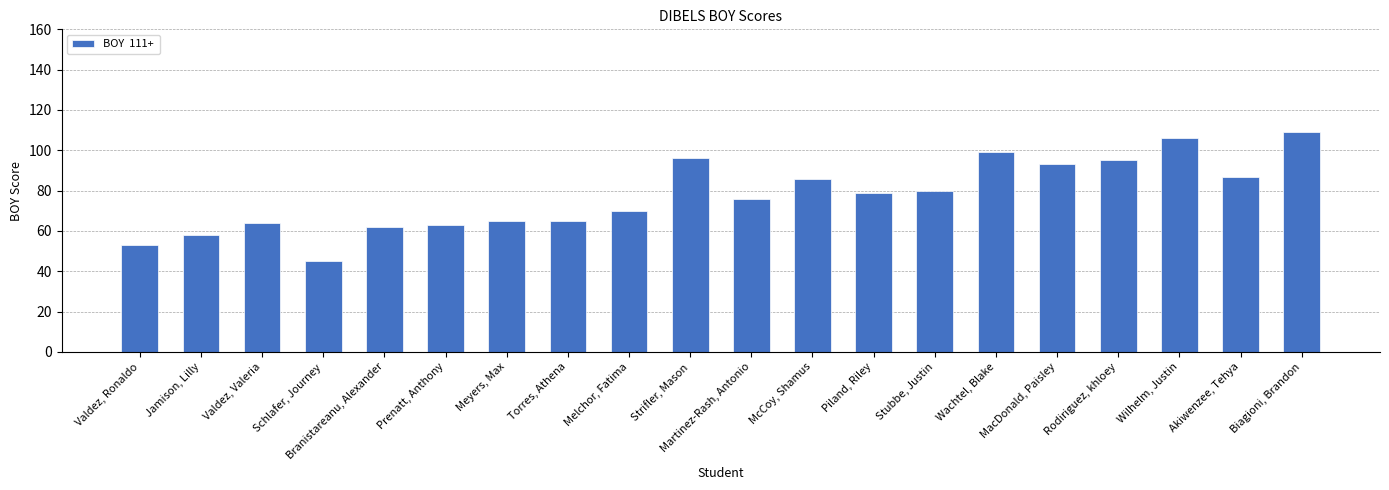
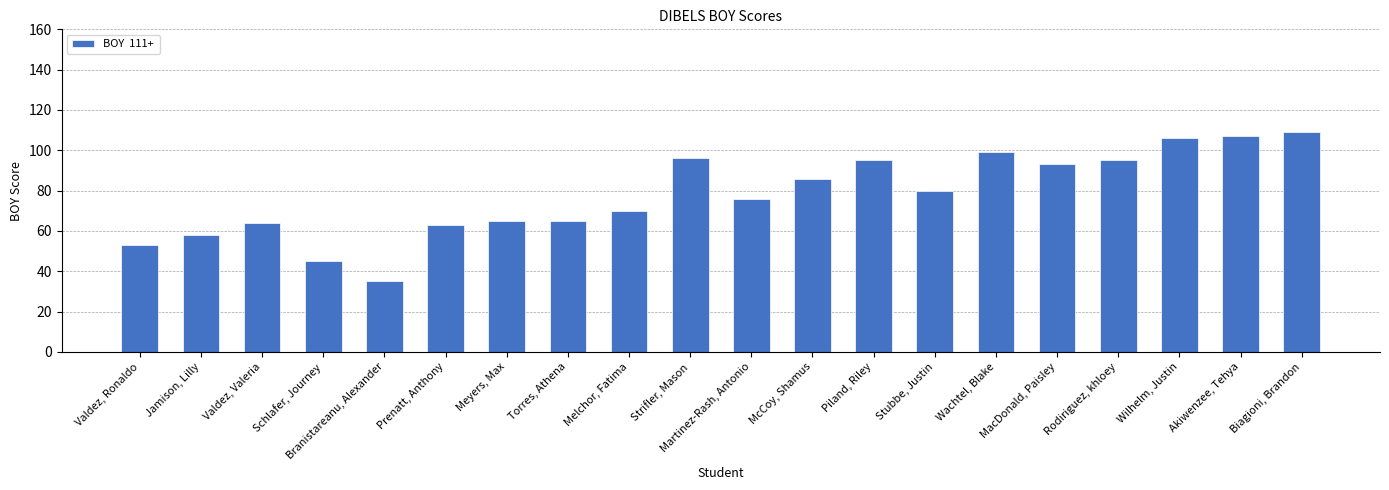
Branistareanu, Alexander: 62 -> 35
Piland, Riley: 79 -> 95
Akiwenzee, Tehya: 87 -> 107
